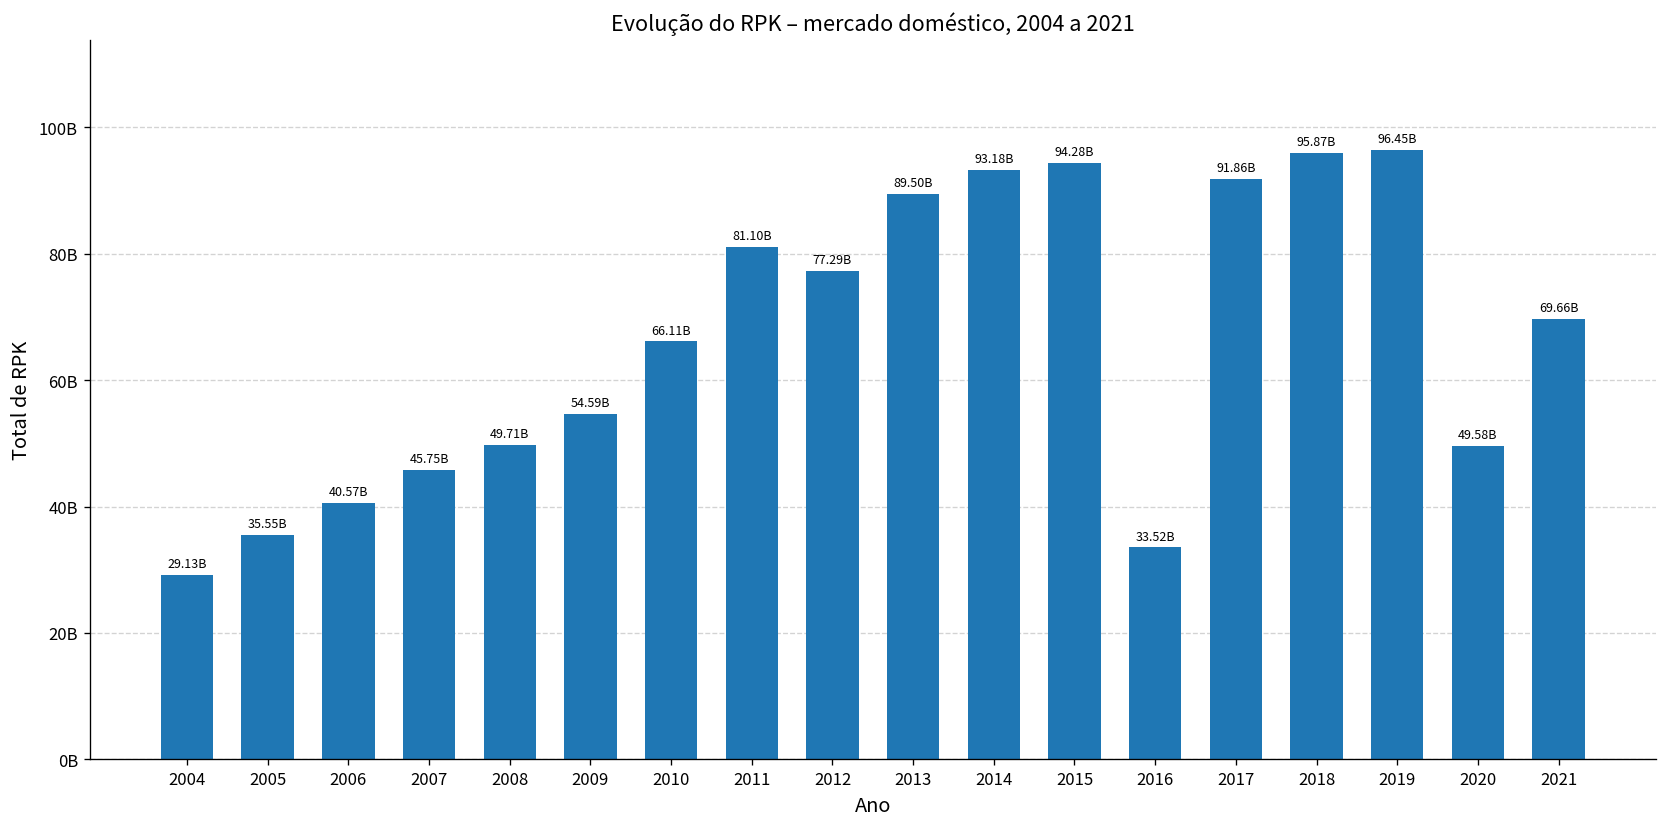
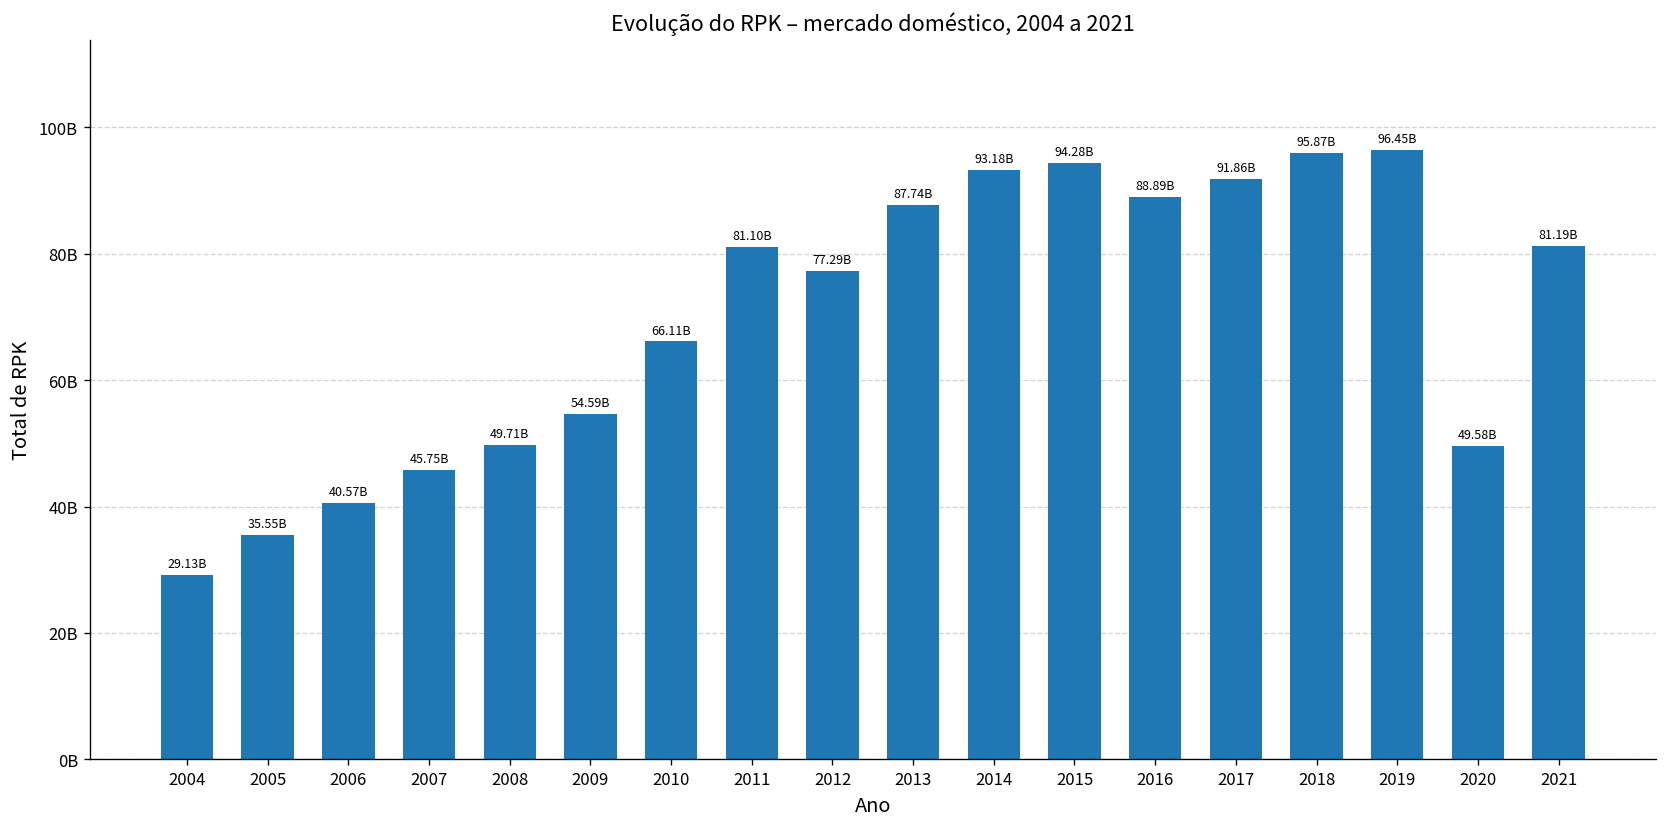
2013: 89.50B -> 87.74B
2016: 33.52B -> 88.89B
2021: 69.66B -> 81.19B
